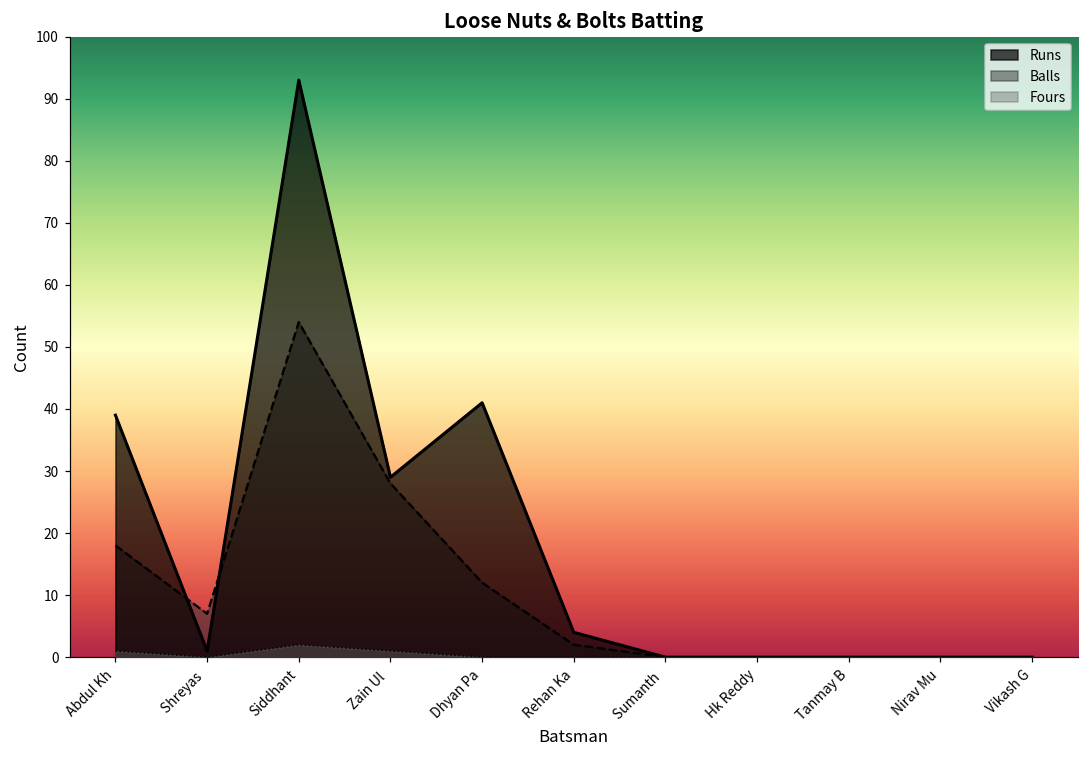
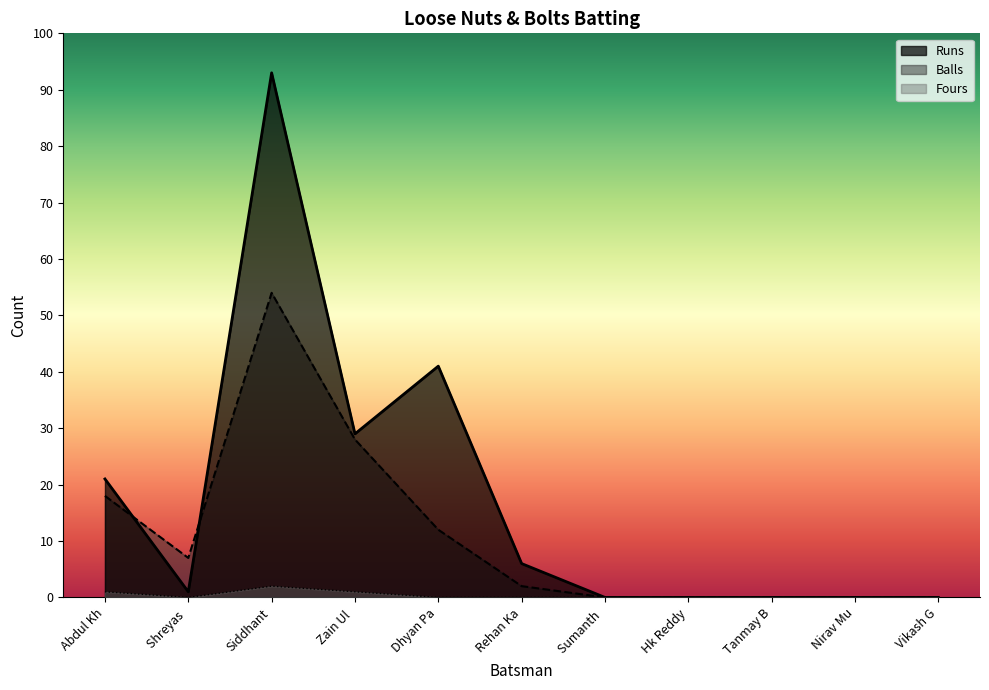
Runs, Abdul Kh: 39 -> 21
Runs, Rehan Ka: 4 -> 6
